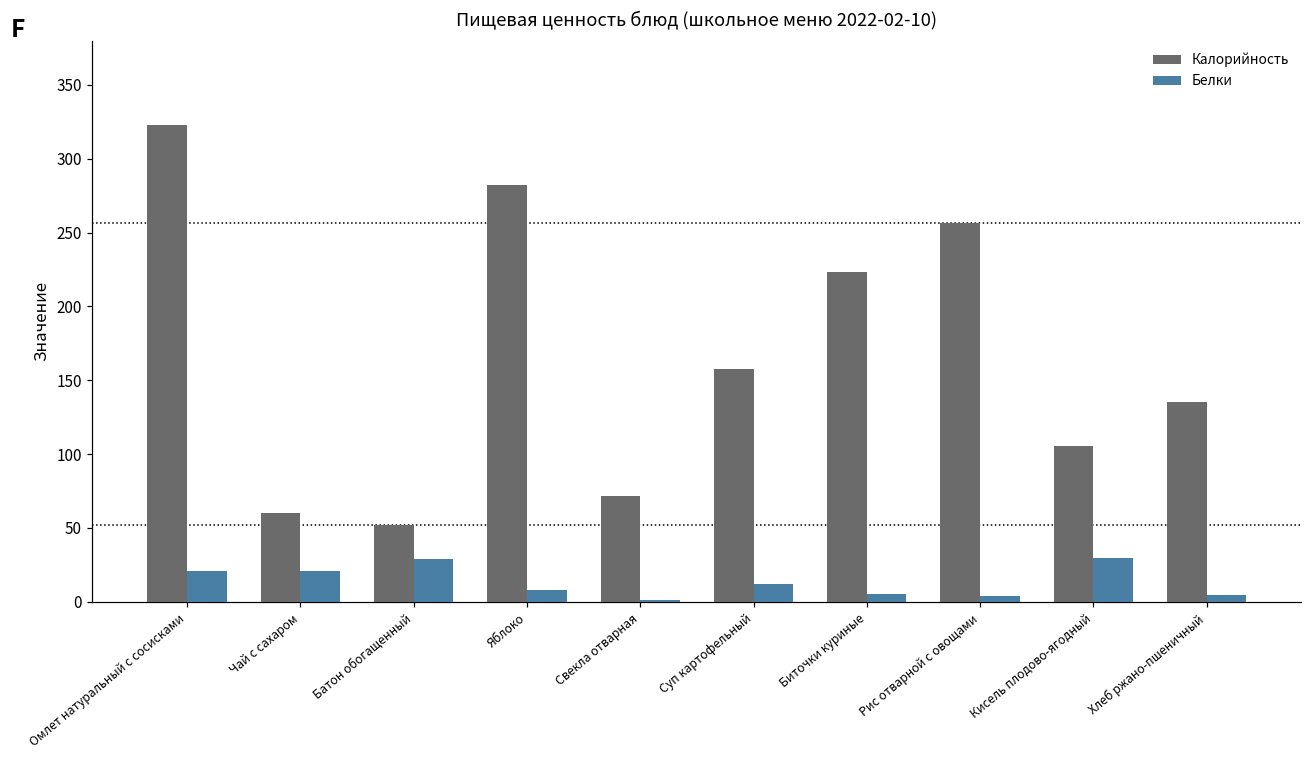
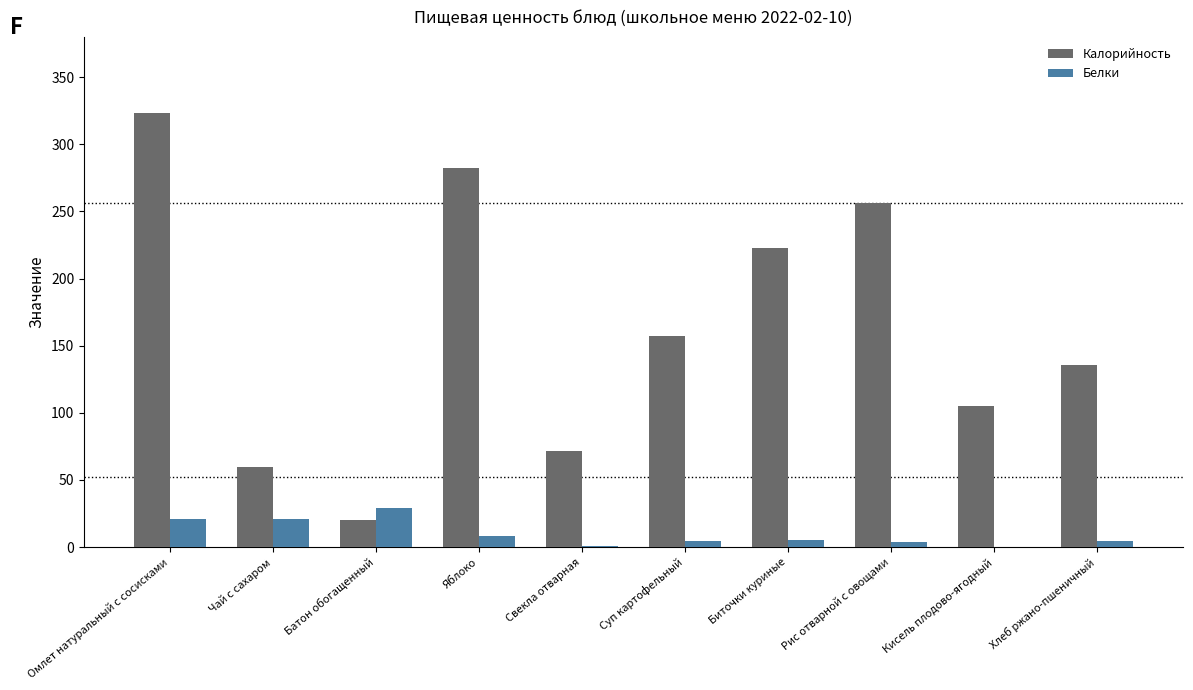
Калорийность, Батон обогащенный: 52 -> 20
Белки, Суп картофельный: 12 -> 4
Белки, Кисель плодово-ягодный: 30 -> 0
